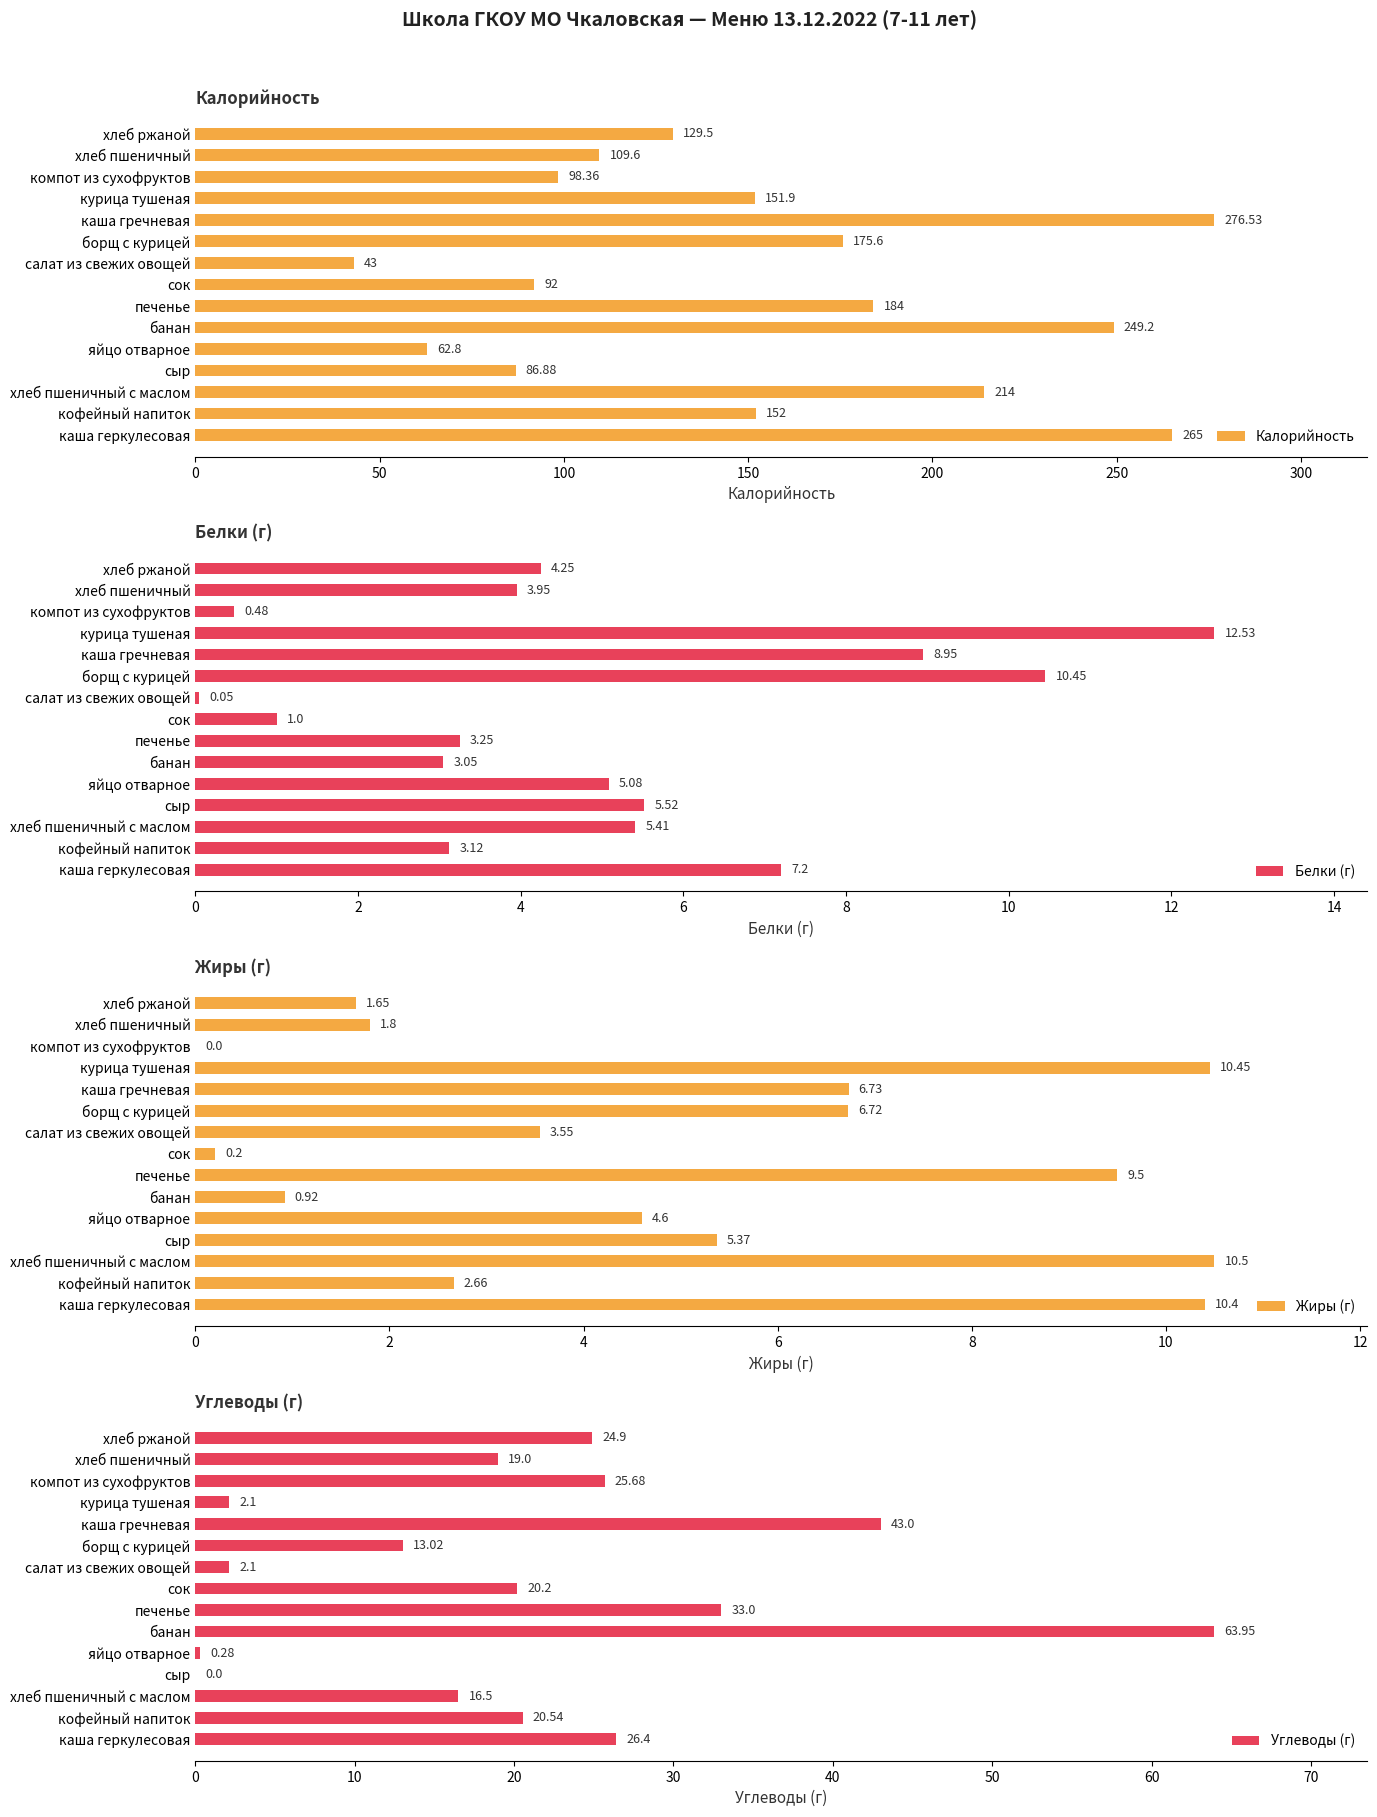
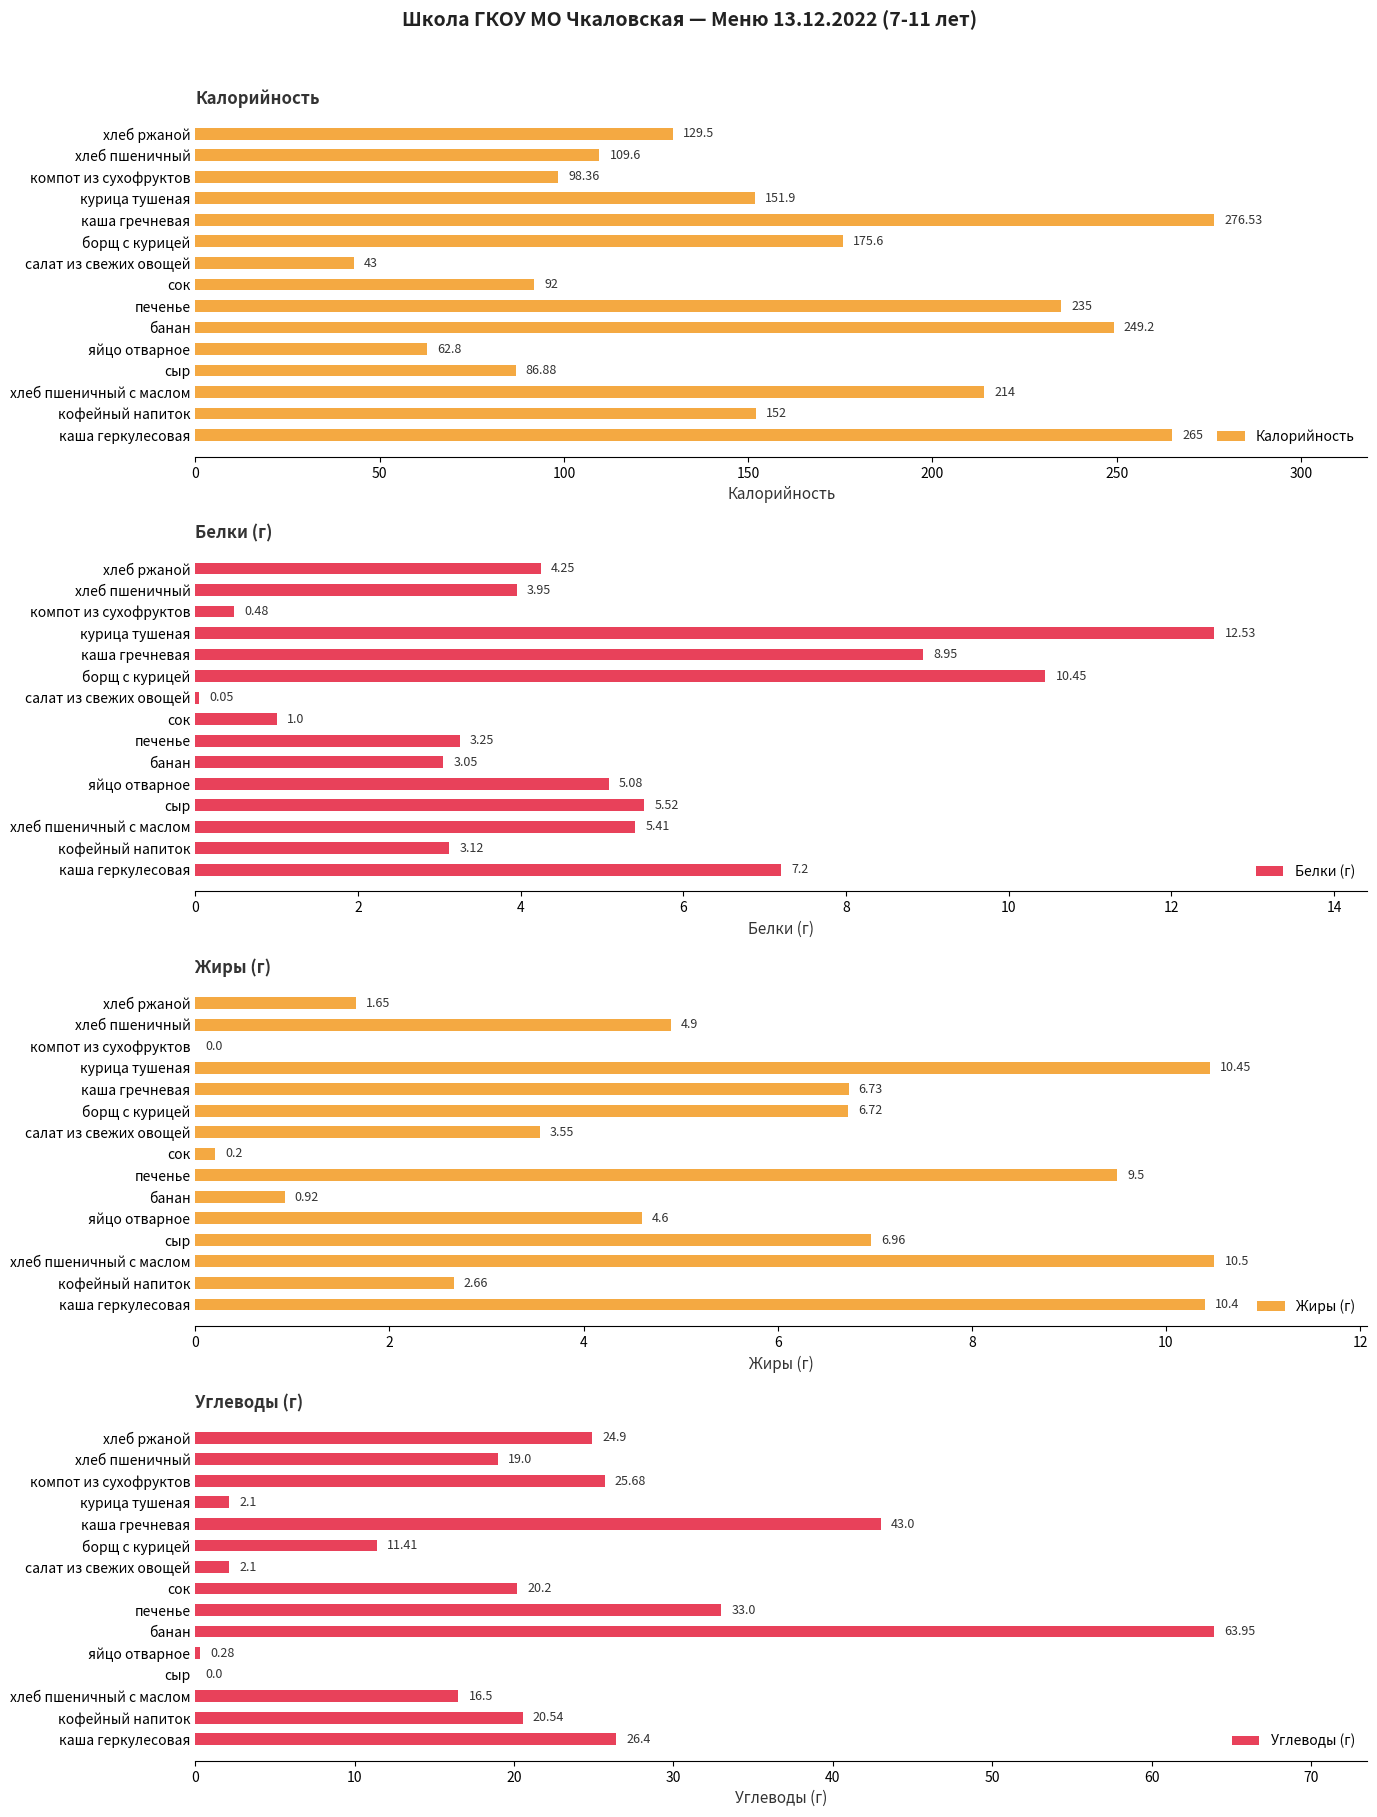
Калорийность, печенье: 184 -> 235
Жиры (г), хлеб пшеничный: 1.8 -> 4.9
Жиры (г), сыр: 5.37 -> 6.96
Углеводы (г), борщ с курицей: 13.02 -> 11.41
